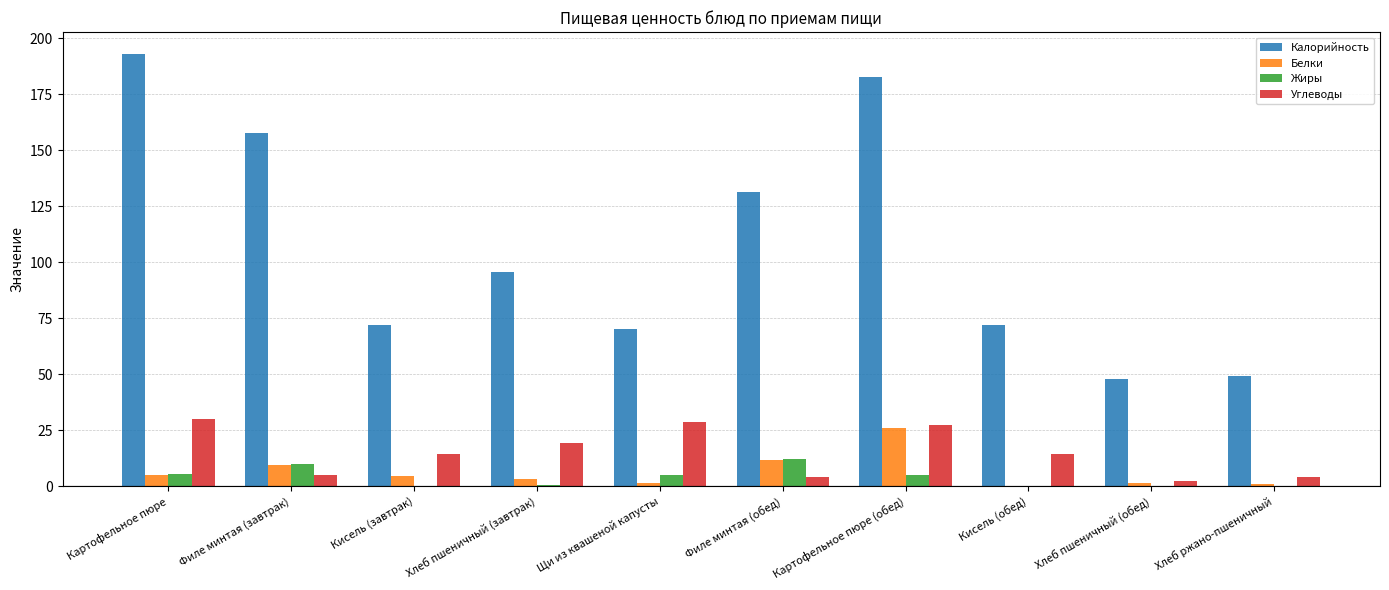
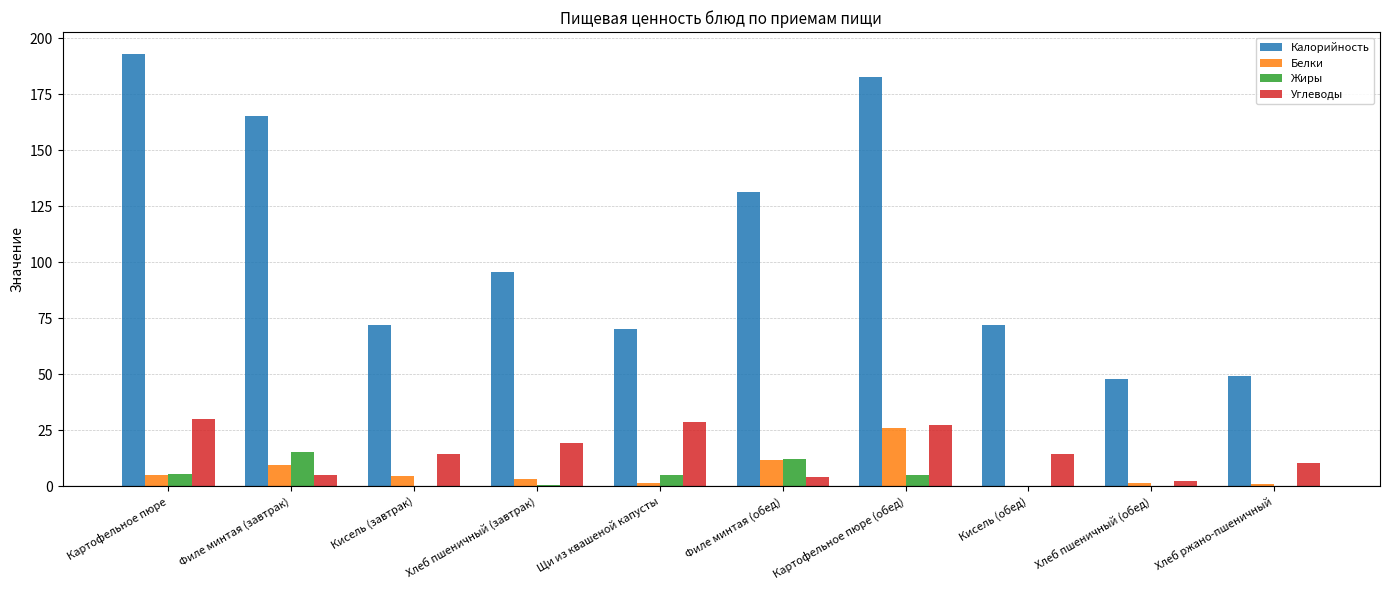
Калорийность, Филе минтая (завтрак): 158 -> 165
Жиры, Филе минтая (завтрак): 10 -> 15
Углеводы, Хлеб ржано-пшеничный: 4 -> 10
